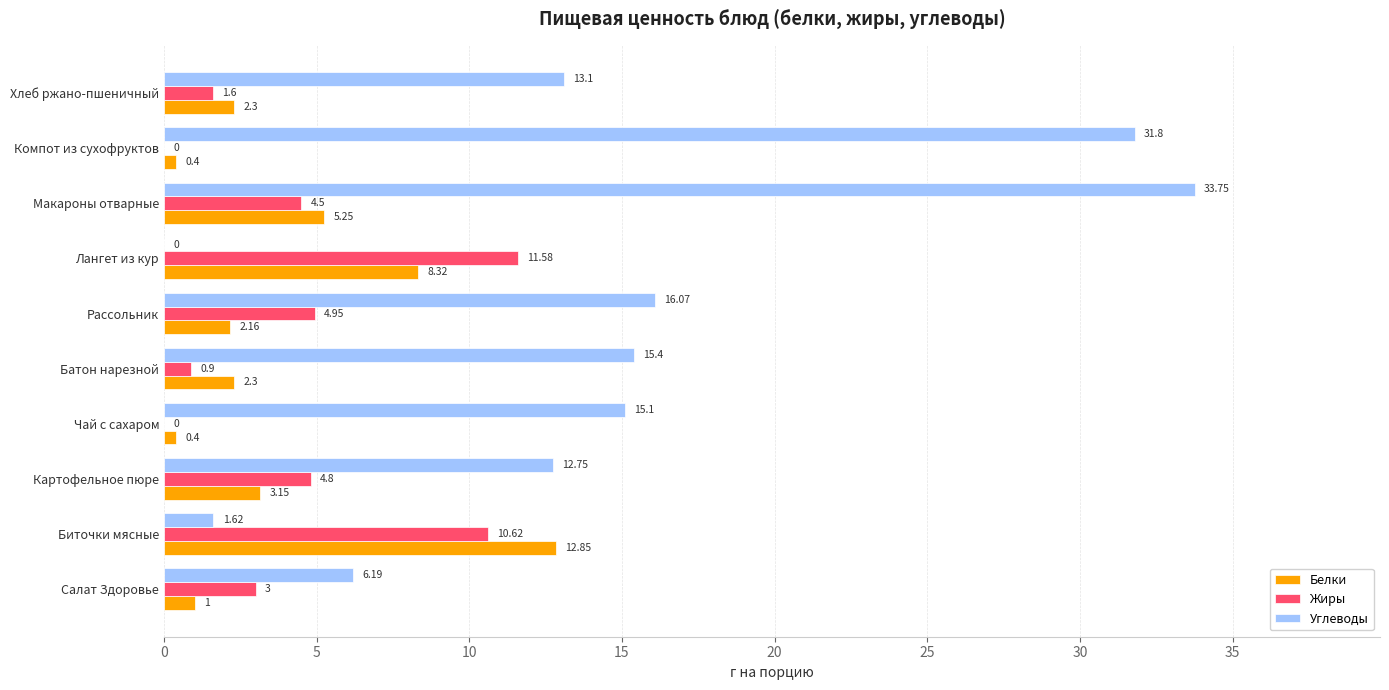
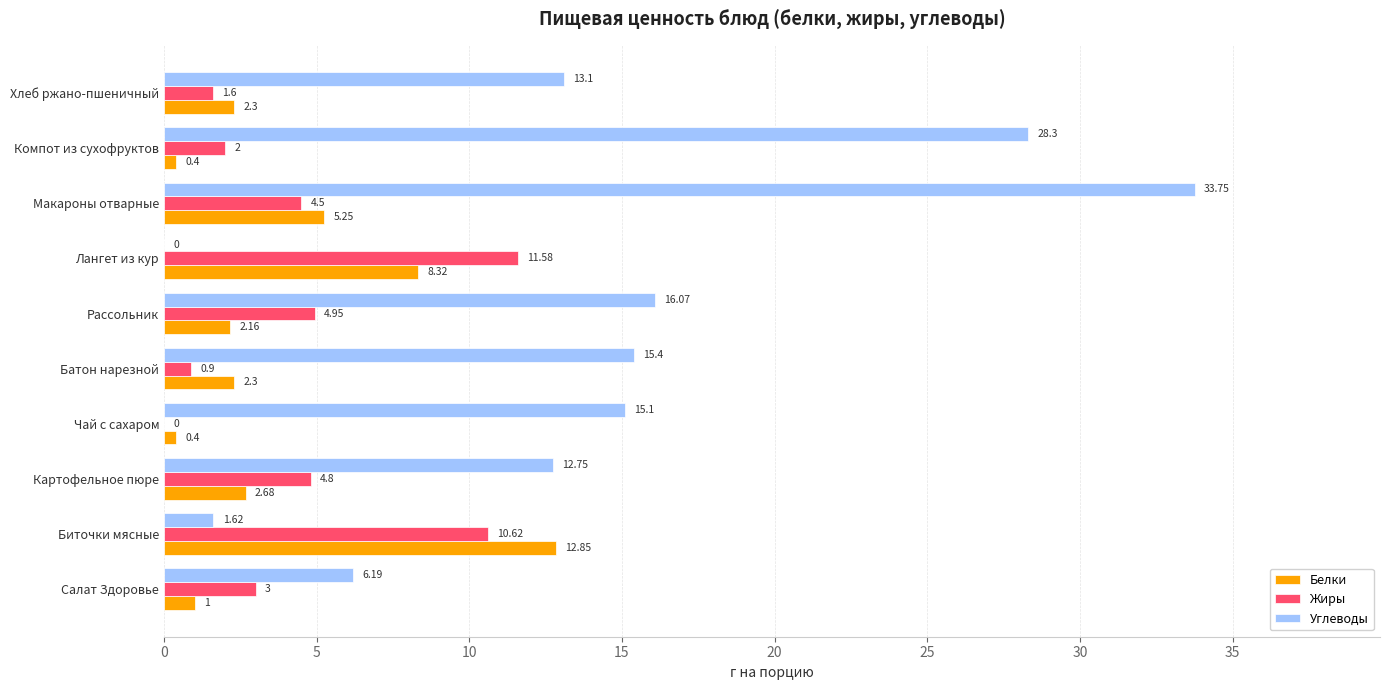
Углеводы, Компот из сухофруктов: 31.8 -> 28.3
Жиры, Компот из сухофруктов: 0 -> 2
Белки, Картофельное пюре: 3.15 -> 2.68
